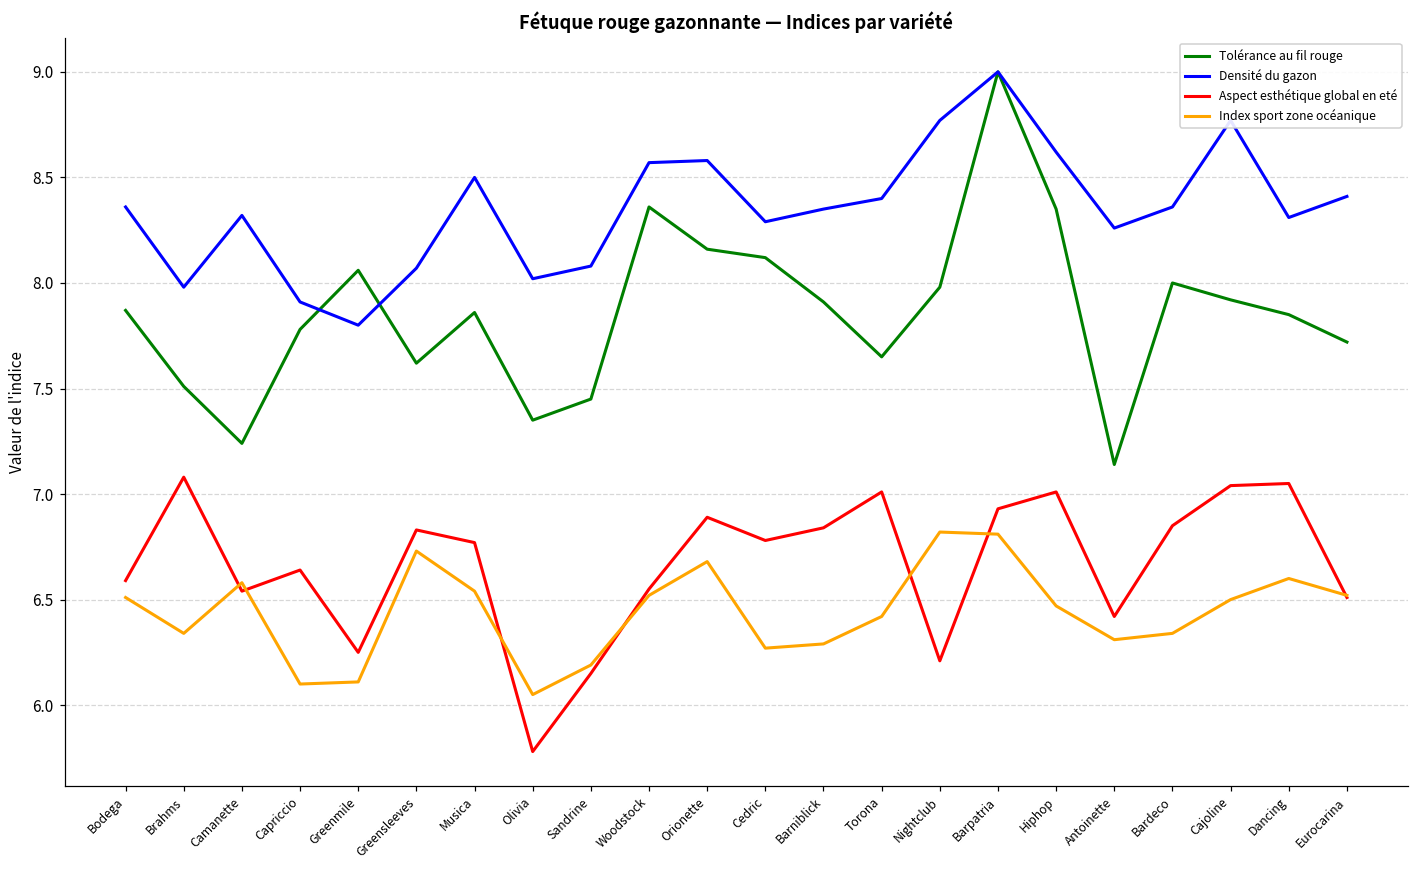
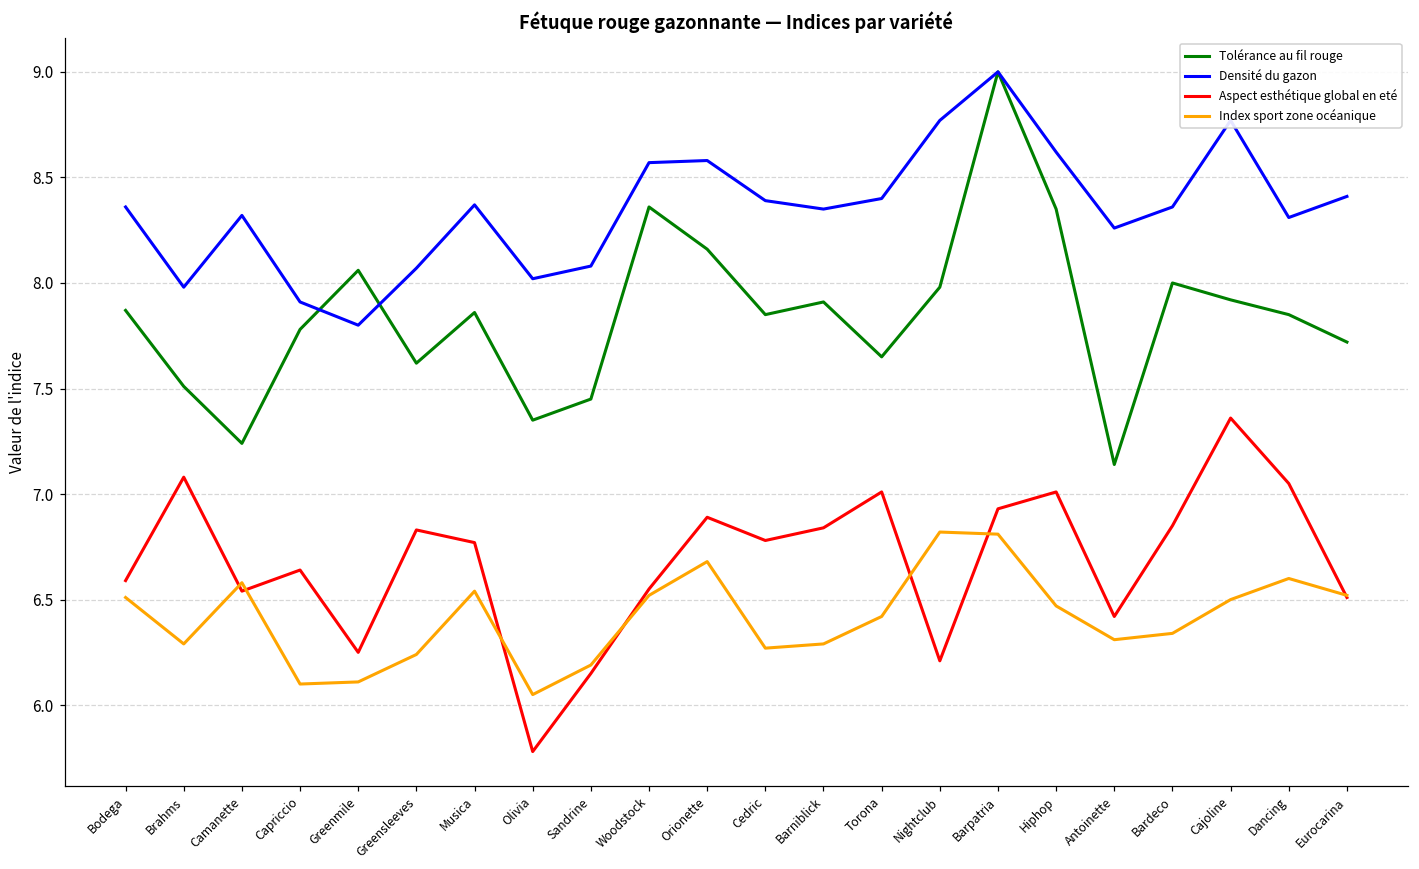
Index sport zone océanique, Brahms: 6.34 -> 6.29
Index sport zone océanique, Greensleeves: 6.73 -> 6.24
Densité du gazon, Musica: 8.50 -> 8.37
Tolérance au fil rouge, Cedric: 8.12 -> 7.85
Densité du gazon, Cedric: 8.29 -> 8.39
Aspect esthétique global en eté, Cajoline: 7.04 -> 7.36
